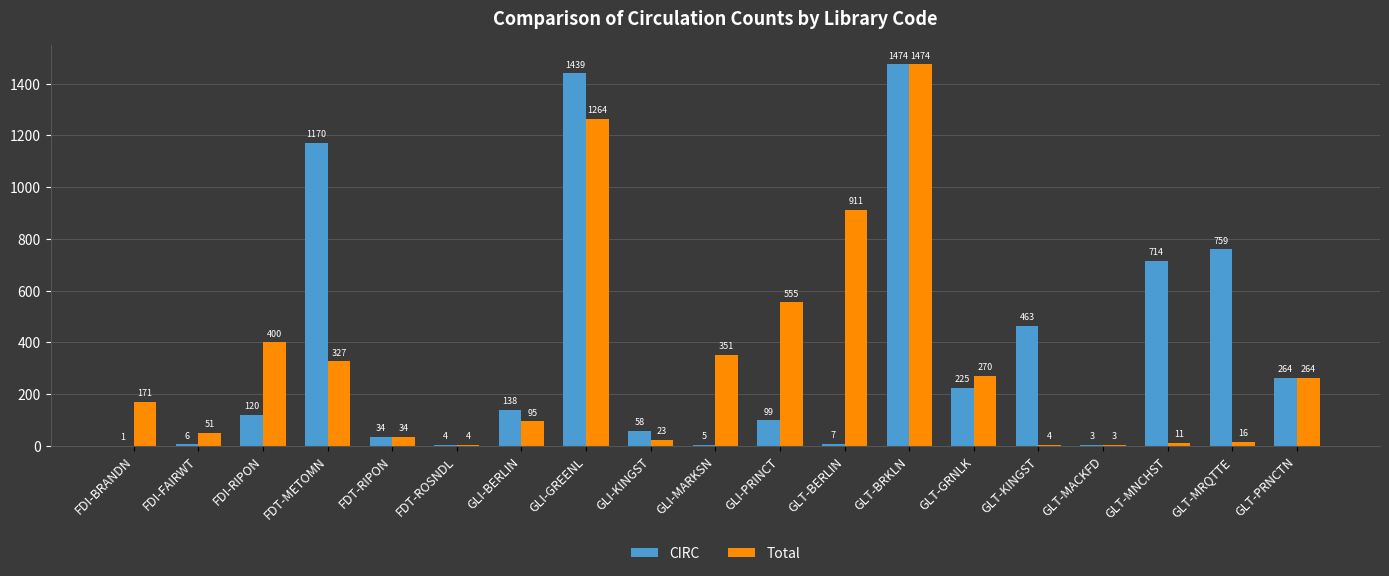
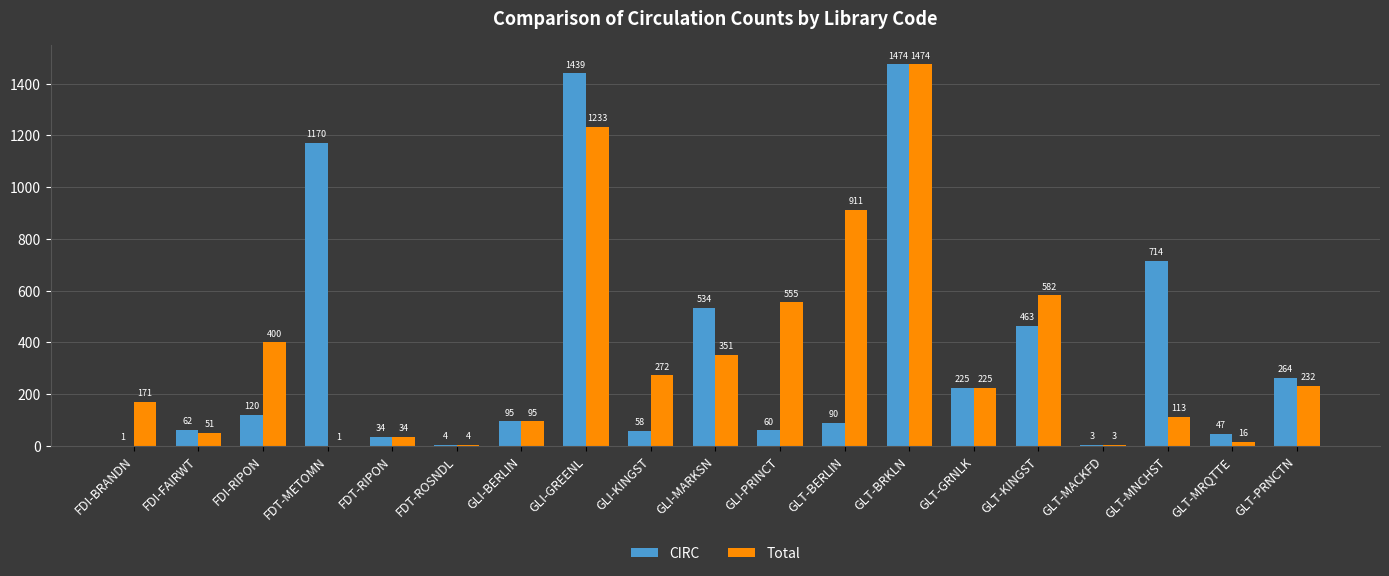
CIRC, FDI-FAIRWT: 6 -> 62
Total, FDT-METOMN: 327 -> 1
CIRC, GLI-BERLIN: 138 -> 95
Total, GLI-GREENL: 1264 -> 1233
Total, GLI-KINGST: 23 -> 272
CIRC, GLI-MARKSN: 5 -> 534
CIRC, GLI-PRINCT: 99 -> 60
CIRC, GLT-BERLIN: 7 -> 90
Total, GLT-GRNLK: 270 -> 225
Total, GLT-KINGST: 4 -> 582
Total, GLT-MNCHST: 11 -> 113
CIRC, GLT-MRQTTE: 759 -> 47
Total, GLT-PRNCTN: 264 -> 232
